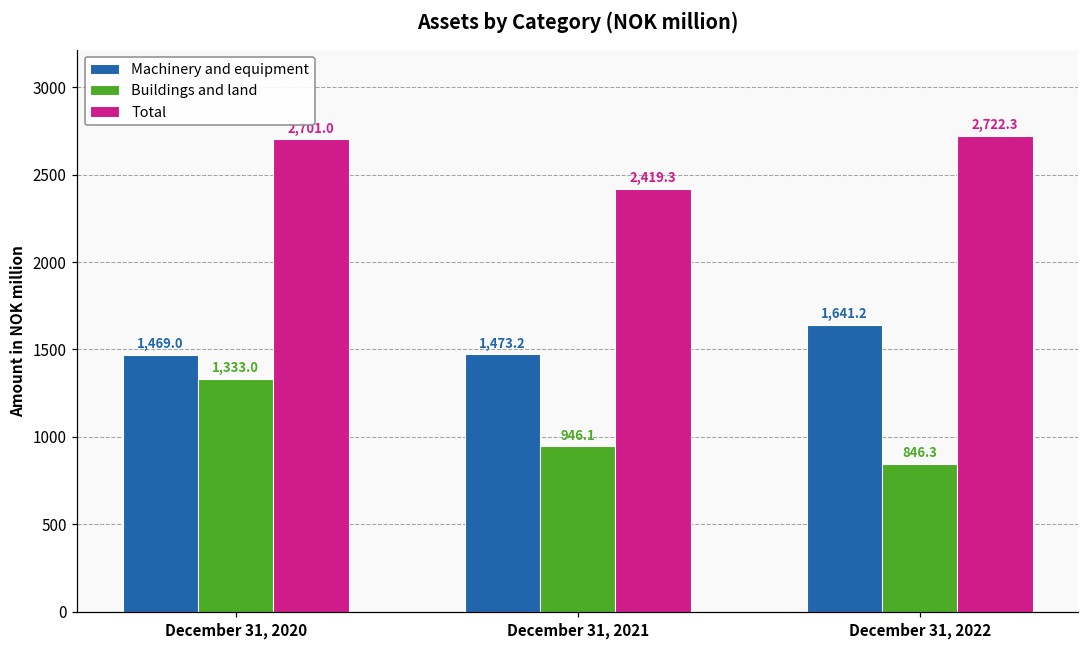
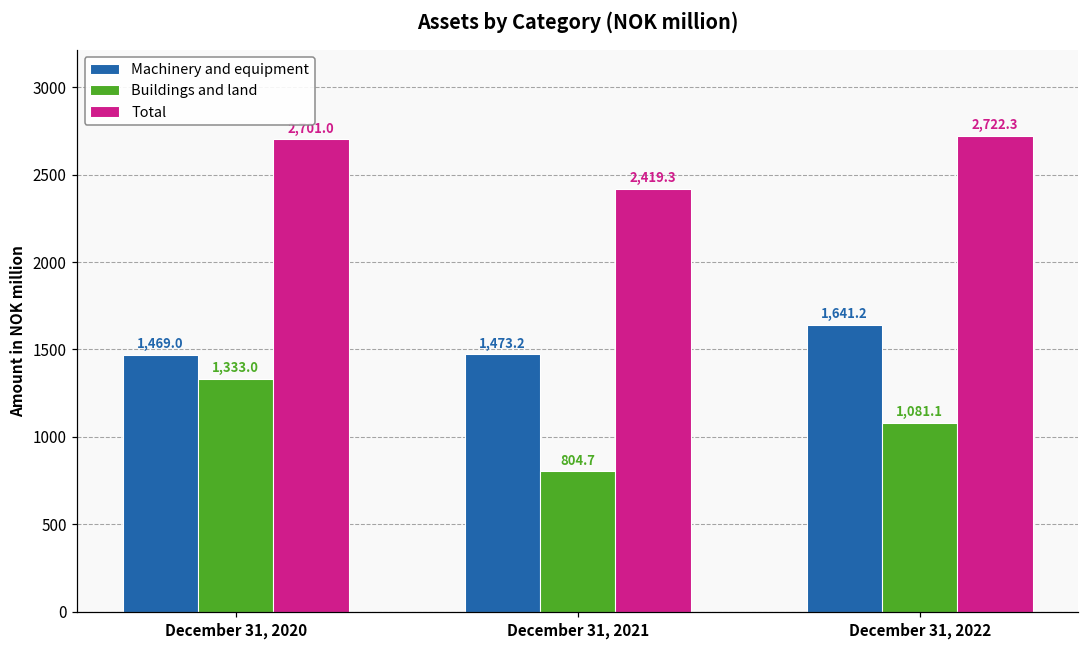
Buildings and land, December 31, 2021: 946.1 -> 804.7
Buildings and land, December 31, 2022: 846.3 -> 1,081.1
